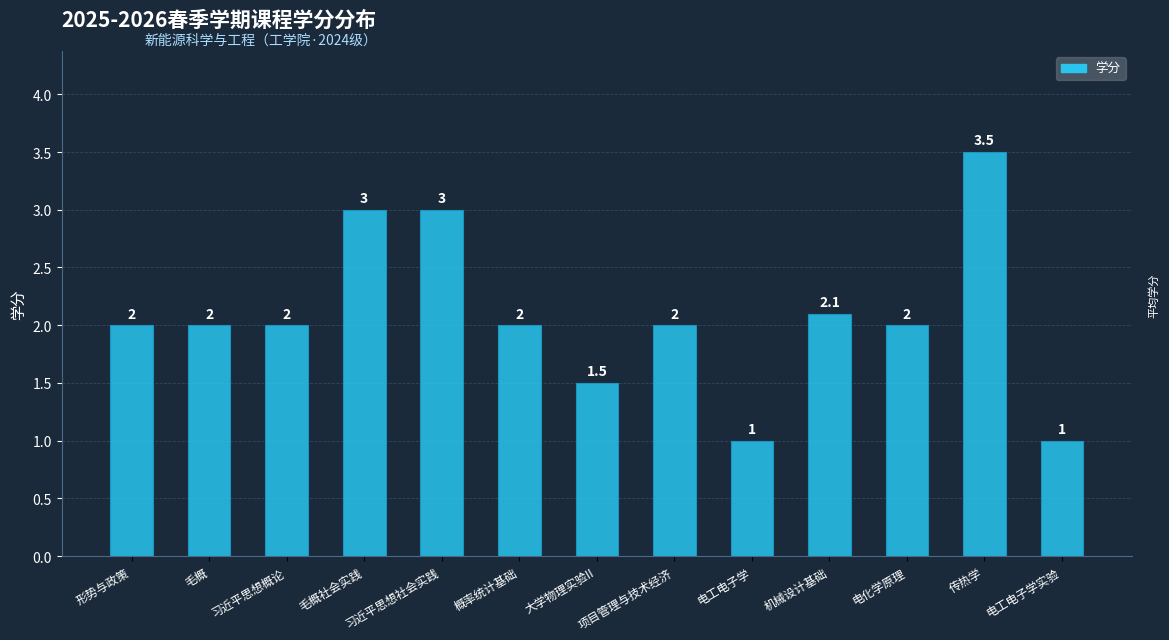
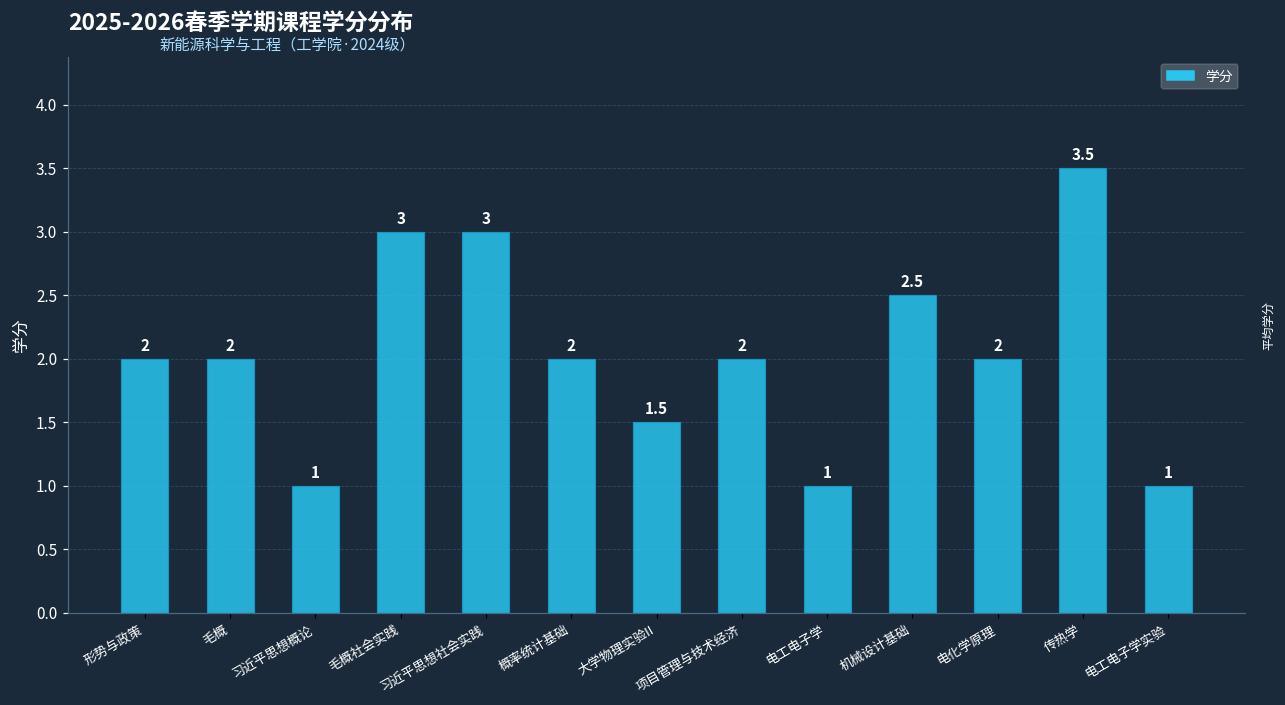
习近平思想概论: 2 -> 1
机械设计基础: 2.1 -> 2.5
